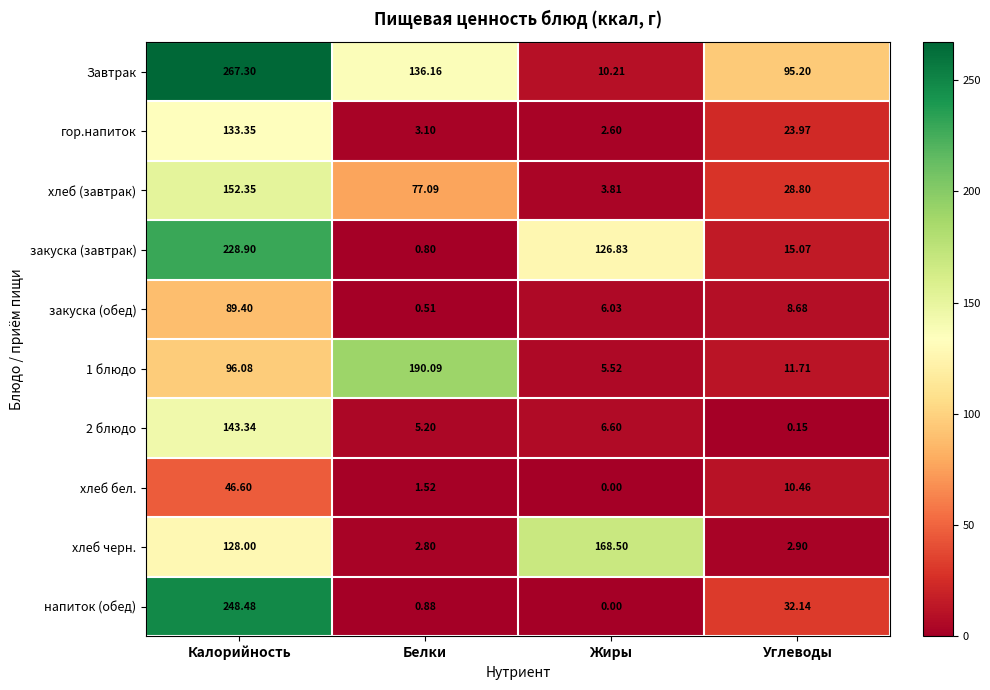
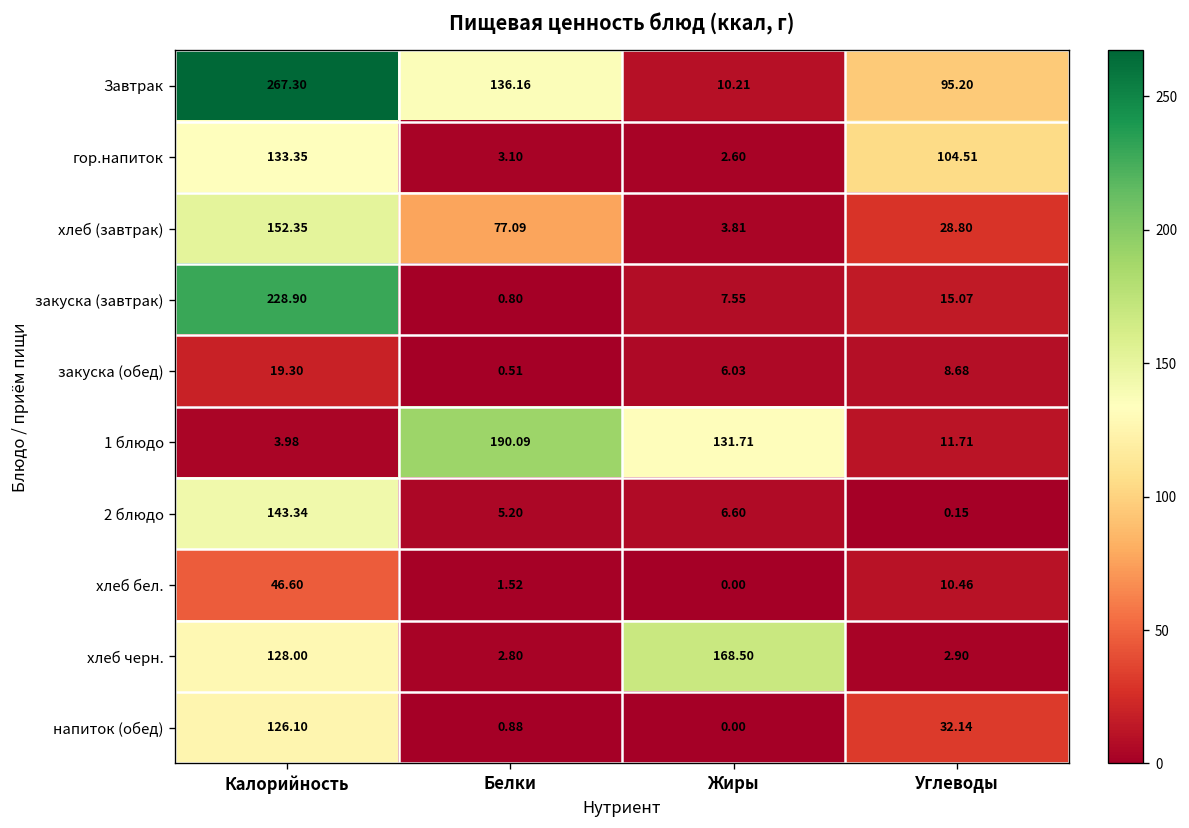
гор.напиток, Углеводы: 23.97 -> 104.51
закуска (завтрак), Жиры: 126.83 -> 7.55
закуска (обед), Калорийность: 89.40 -> 19.30
1 блюдо, Калорийность: 96.08 -> 3.98
1 блюдо, Жиры: 5.52 -> 131.71
напиток (обед), Калорийность: 248.48 -> 126.10
